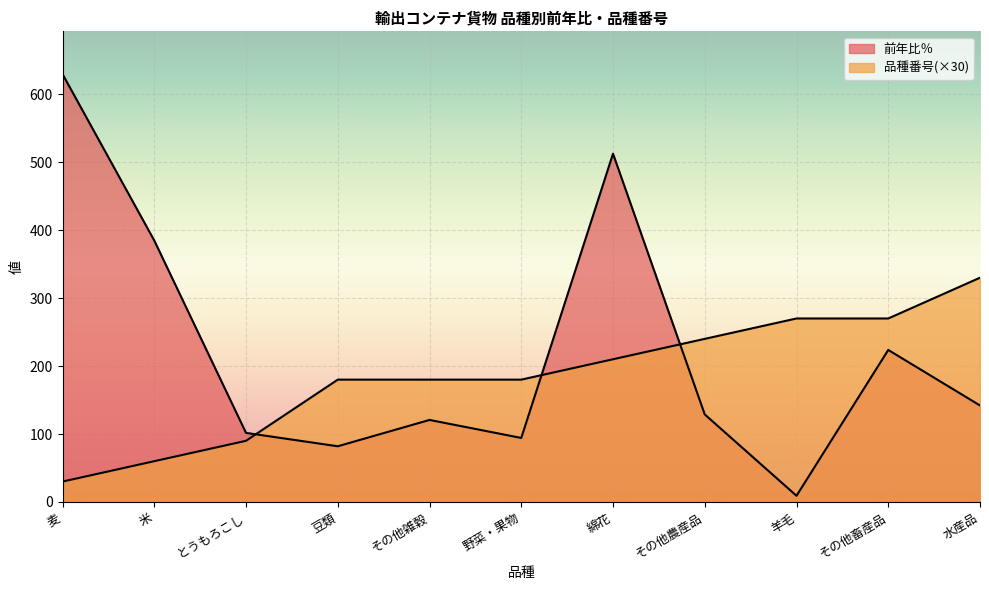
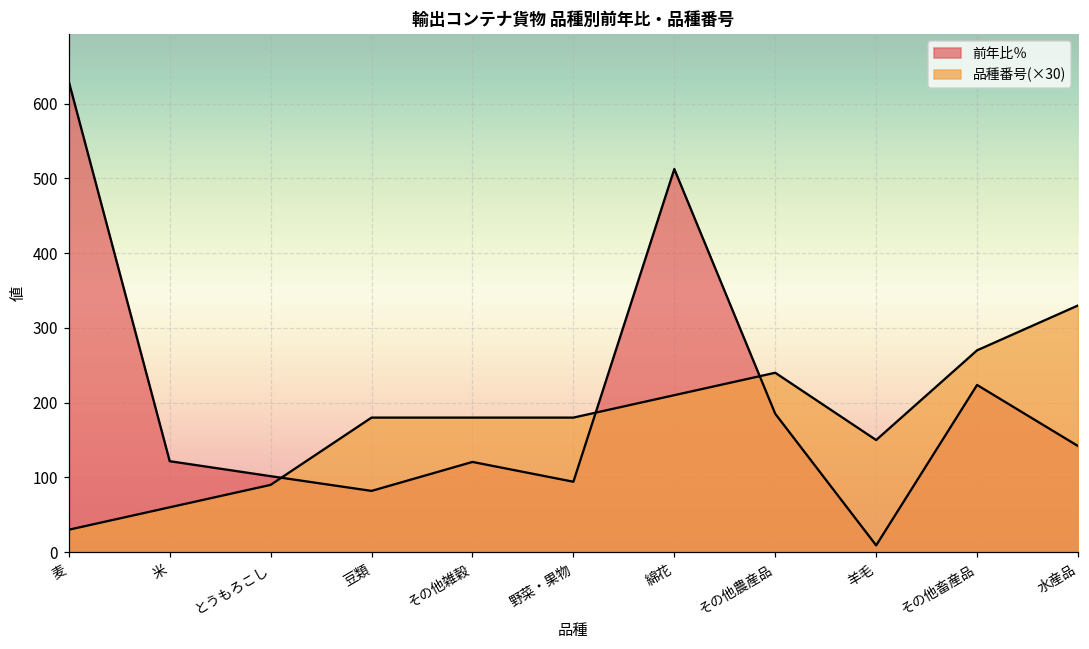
前年比％, 米: 380 -> 120
前年比％, その他農産品: 130 -> 190
品種番号(×30), 羊毛: 270 -> 150
